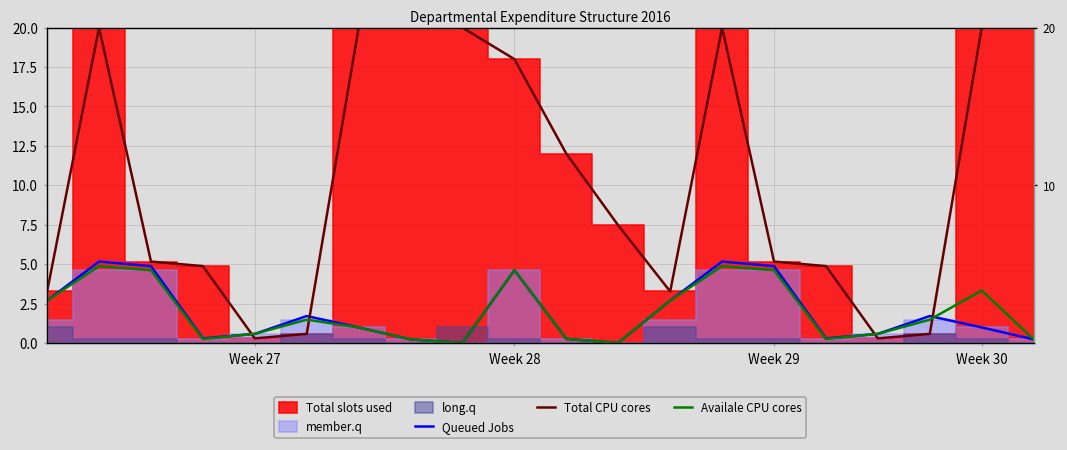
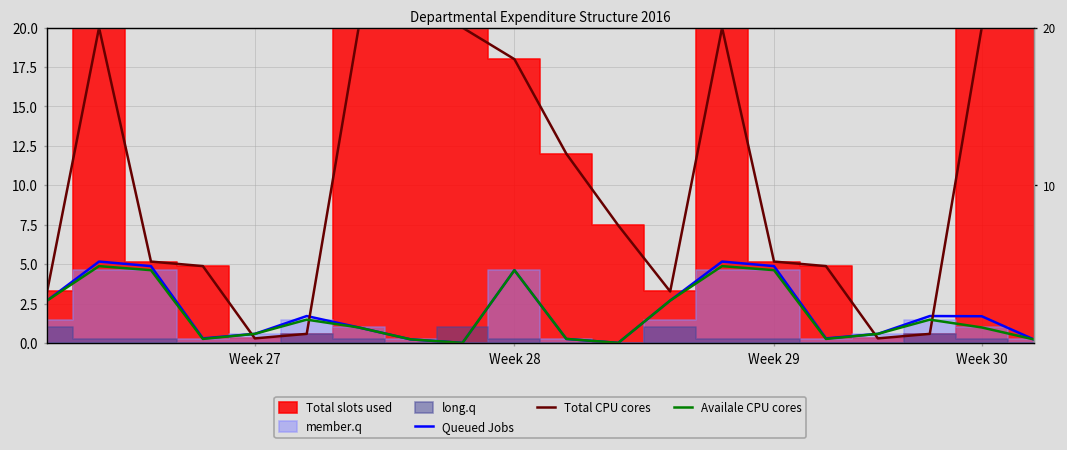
Queued Jobs, Week 30: 1.0 -> 1.7
Availale CPU cores, Week 30: 3.3 -> 1.0
